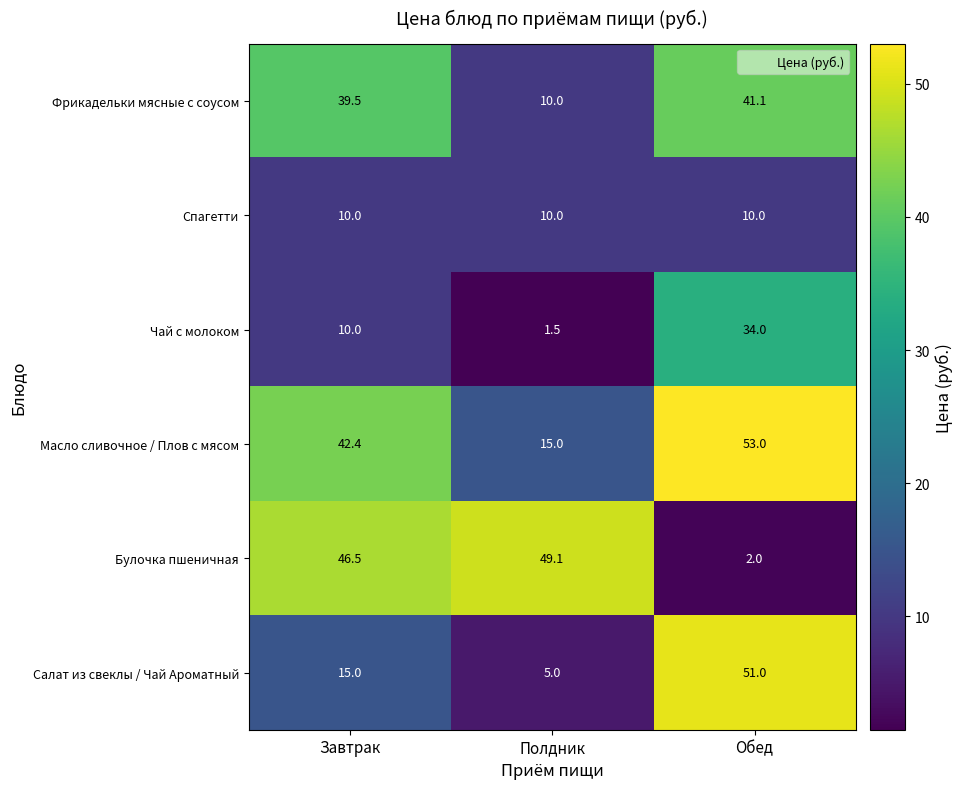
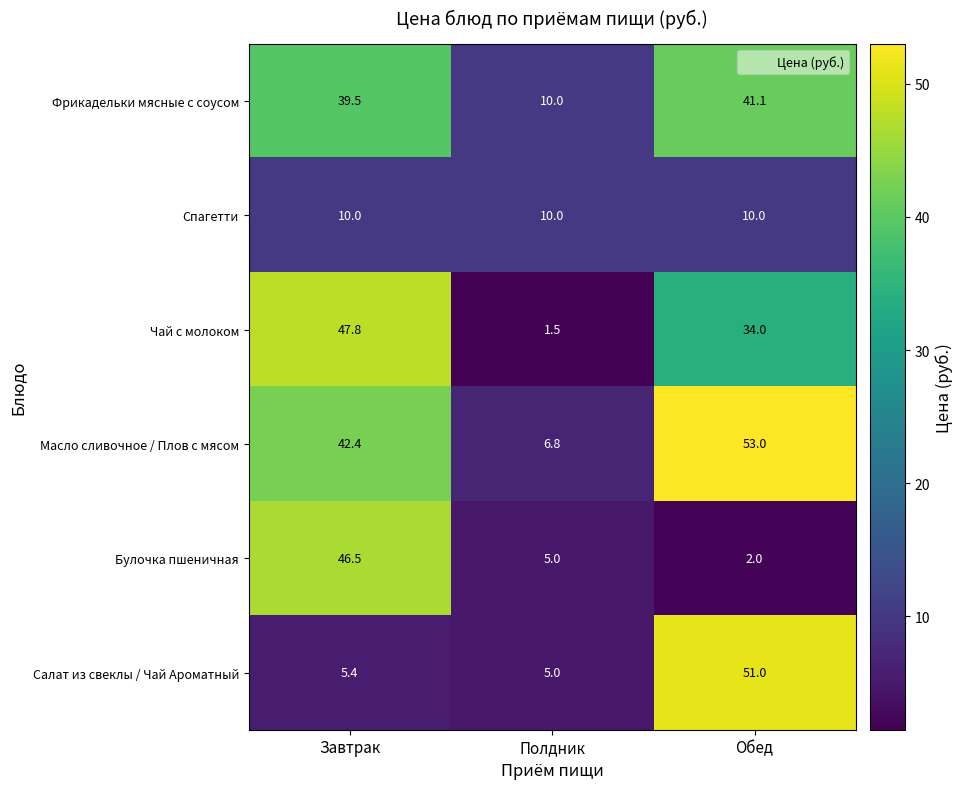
Чай с молоком, Завтрак: 10.0 -> 47.8
Масло сливочное / Плов с мясом, Полдник: 15.0 -> 6.8
Булочка пшеничная, Полдник: 49.1 -> 5.0
Салат из свеклы / Чай Ароматный, Завтрак: 15.0 -> 5.4
